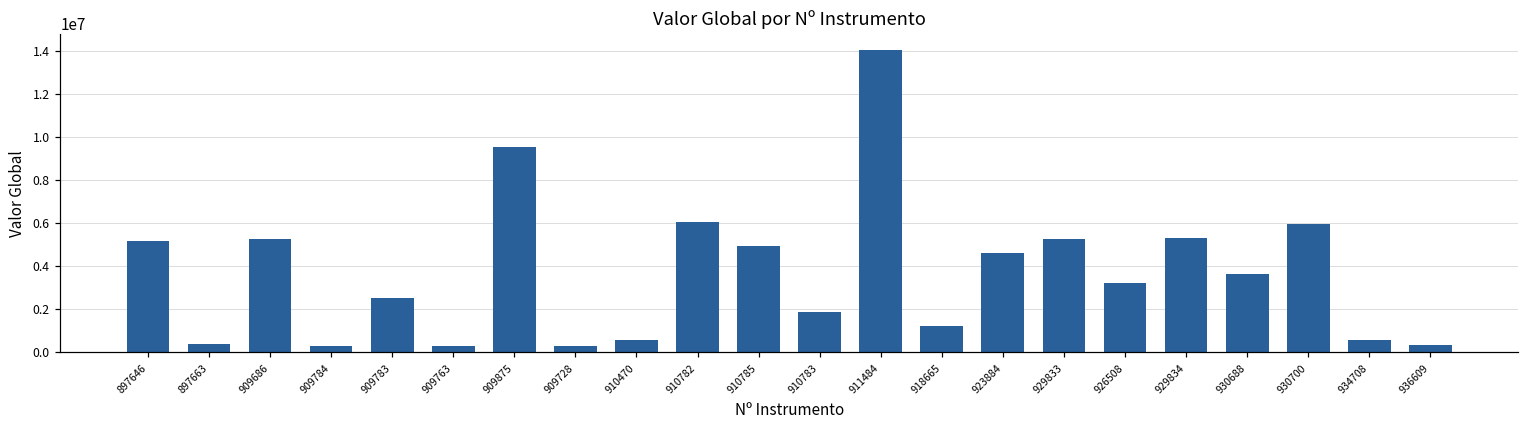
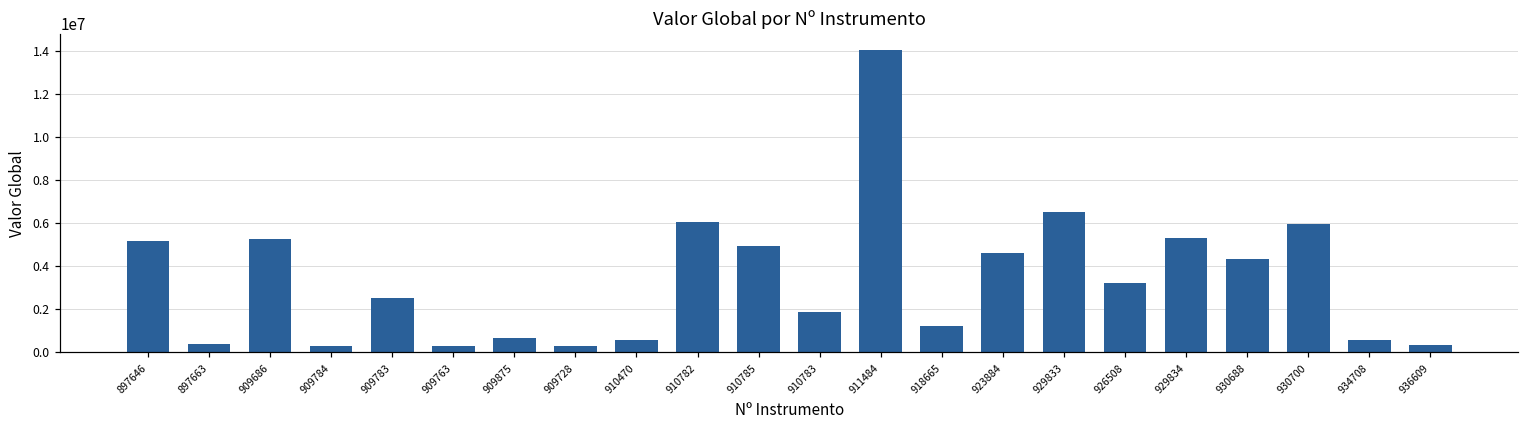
909875: 9500000 -> 700000
929833: 5300000 -> 6500000
930688: 3700000 -> 4300000
